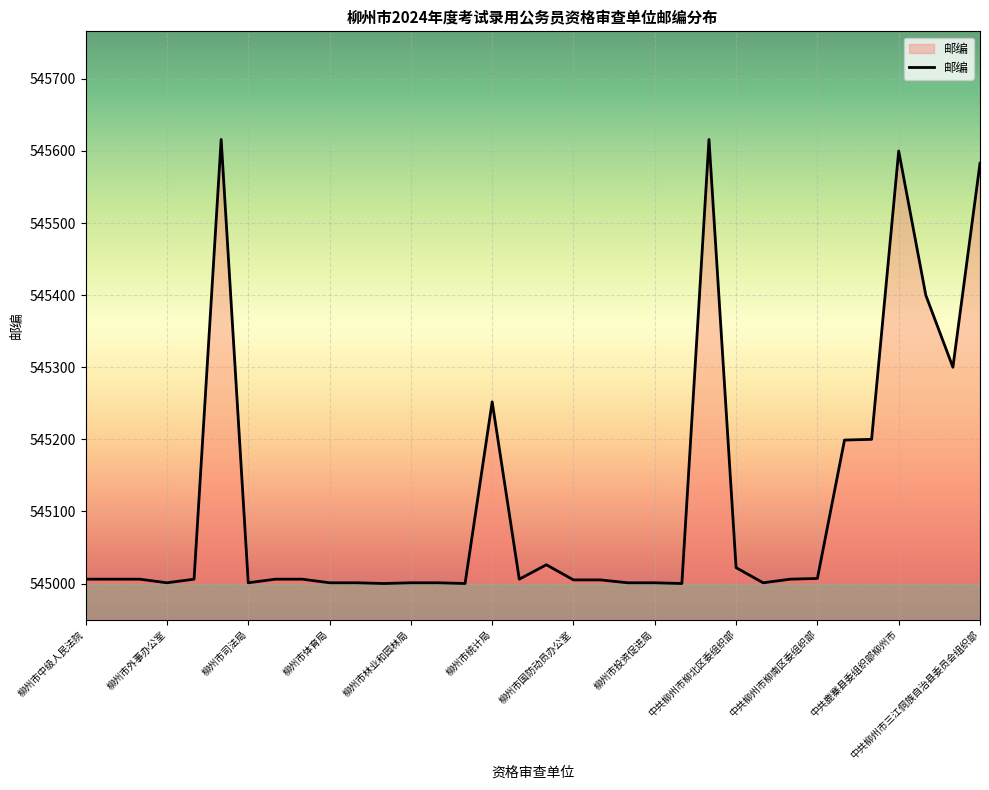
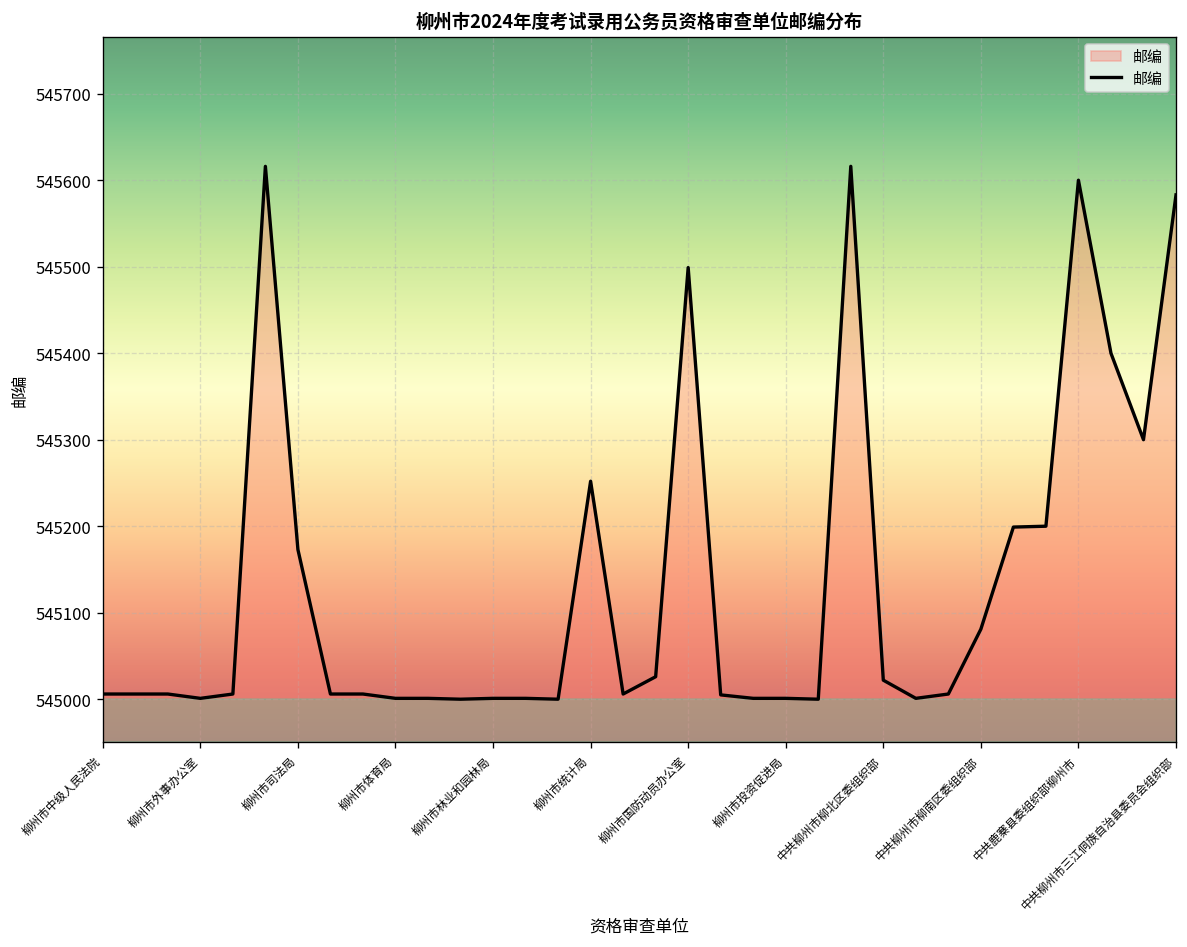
柳州市司法局: 545000 -> 545170
柳州市国防动员办公室: 545010 -> 545500
中共柳州市柳南区委组织部: 545010 -> 545080
